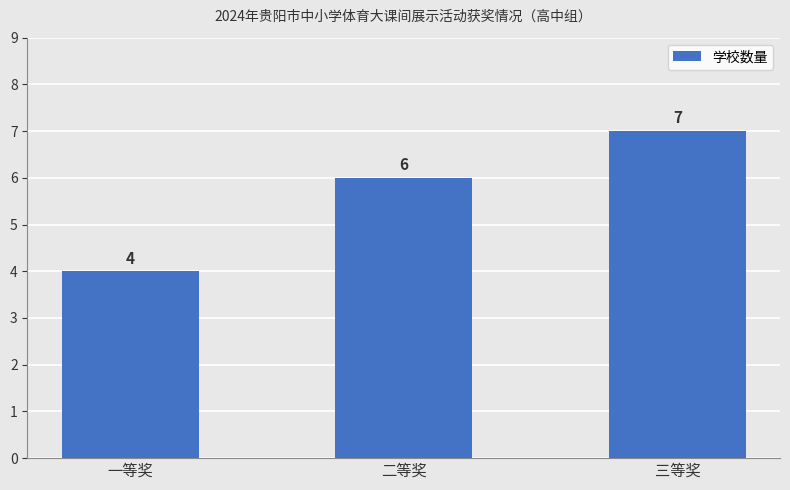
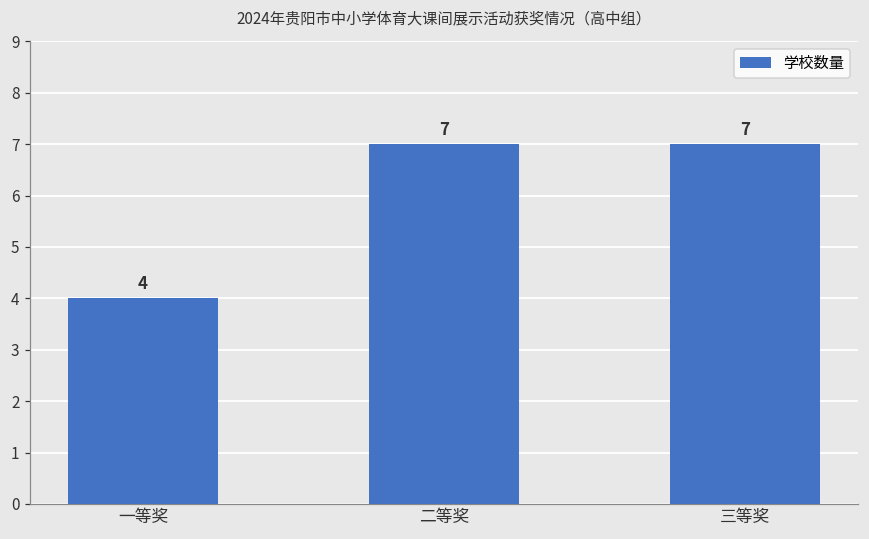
二等奖: 6 -> 7
